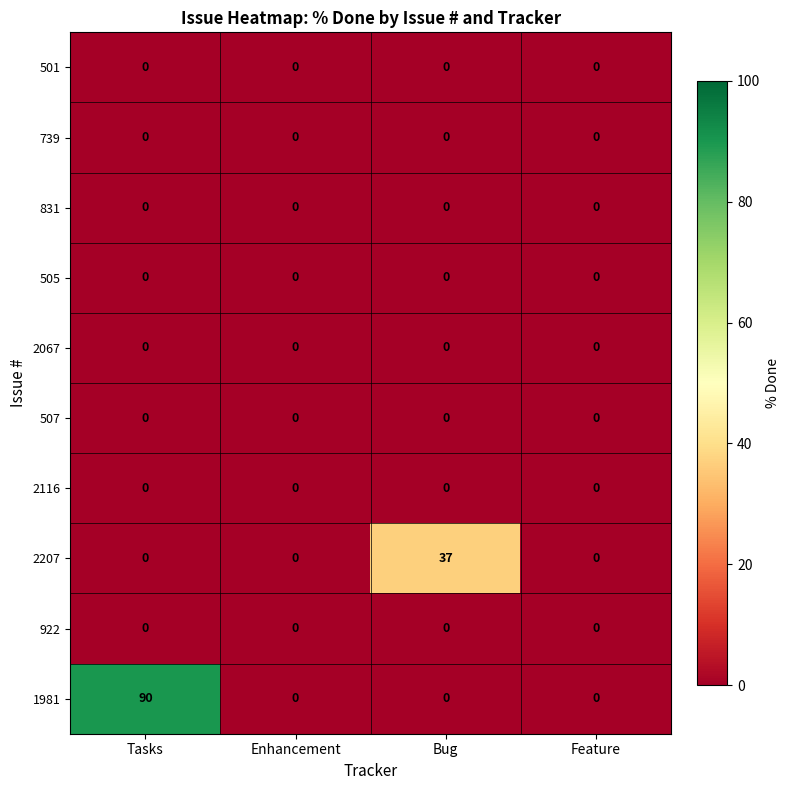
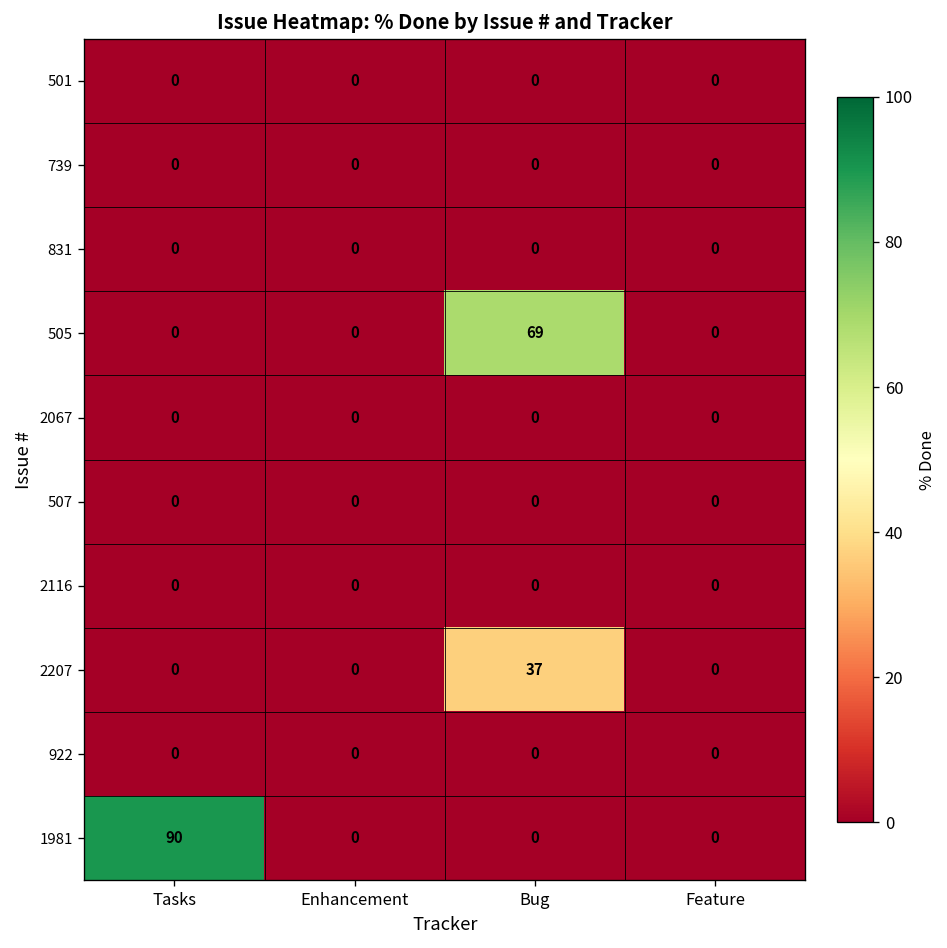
505, Bug: 0 -> 69
